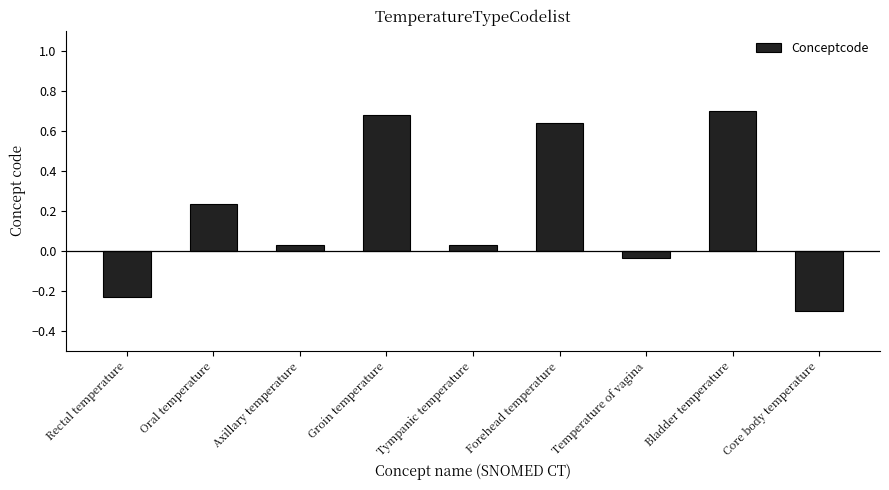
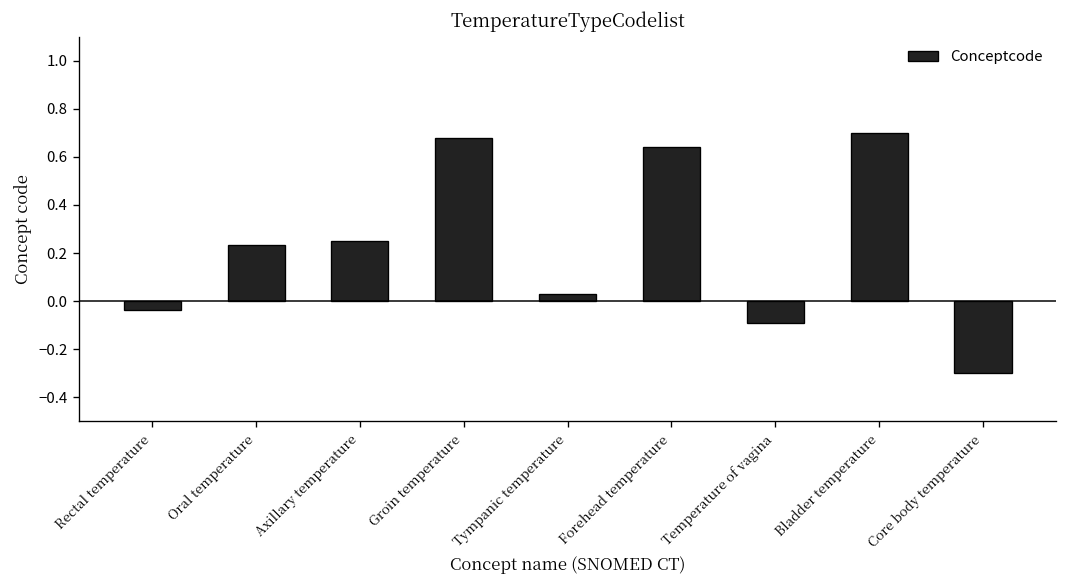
Rectal temperature: -0.23 -> -0.04
Axillary temperature: 0.03 -> 0.25
Temperature of vagina: -0.04 -> -0.09
